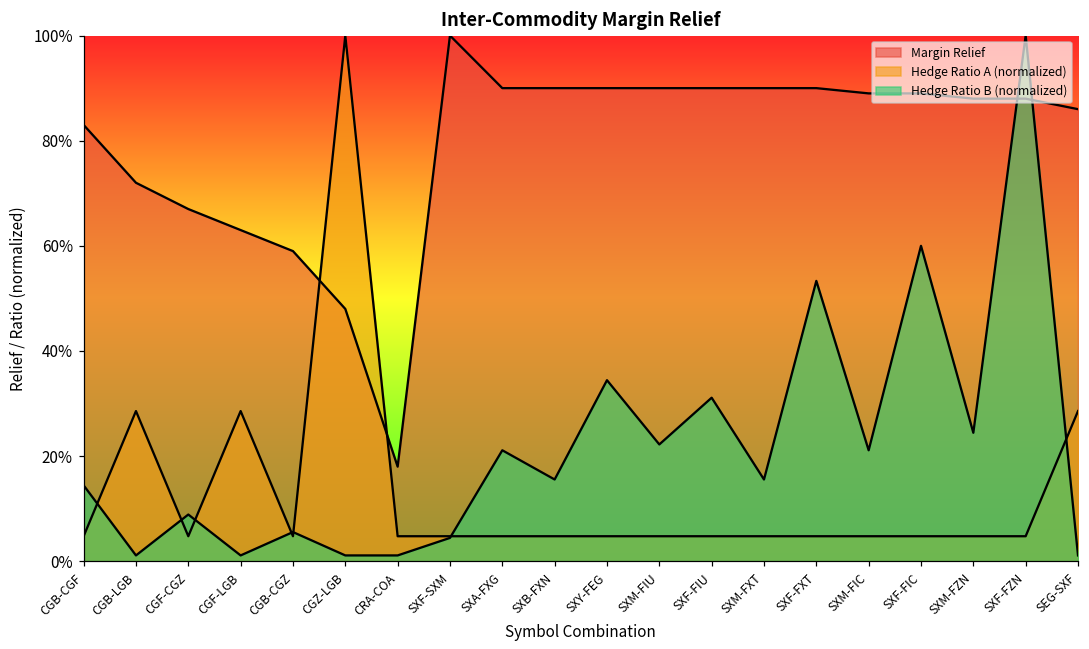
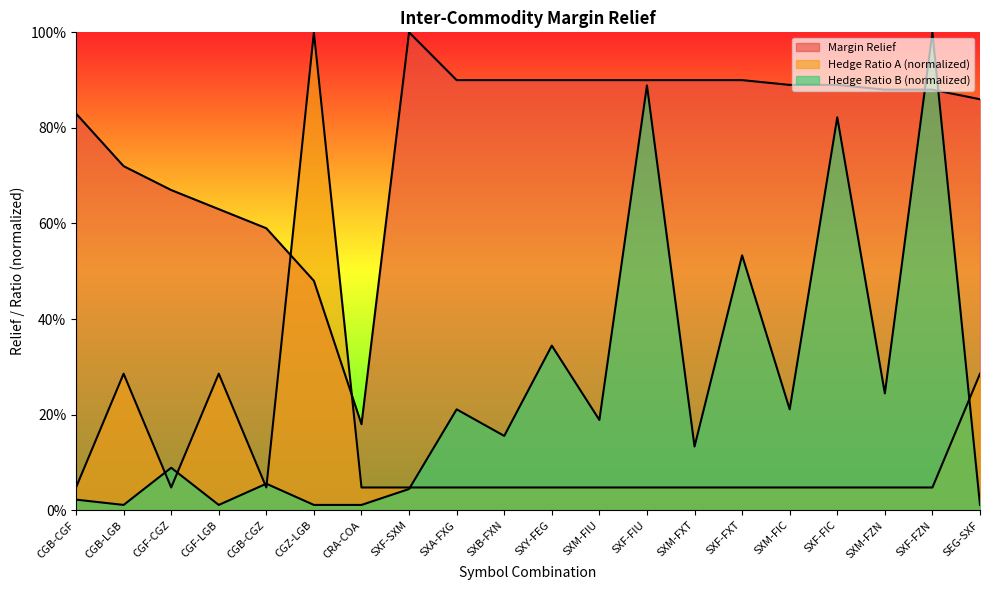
Hedge Ratio B (normalized), CGB-CGF: 14% -> 2%
Hedge Ratio B (normalized), SXM-FIU: 22% -> 19%
Hedge Ratio B (normalized), SXF-FIU: 31% -> 89%
Hedge Ratio B (normalized), SXM-FXT: 16% -> 13%
Hedge Ratio B (normalized), SXF-FIC: 60% -> 82%
